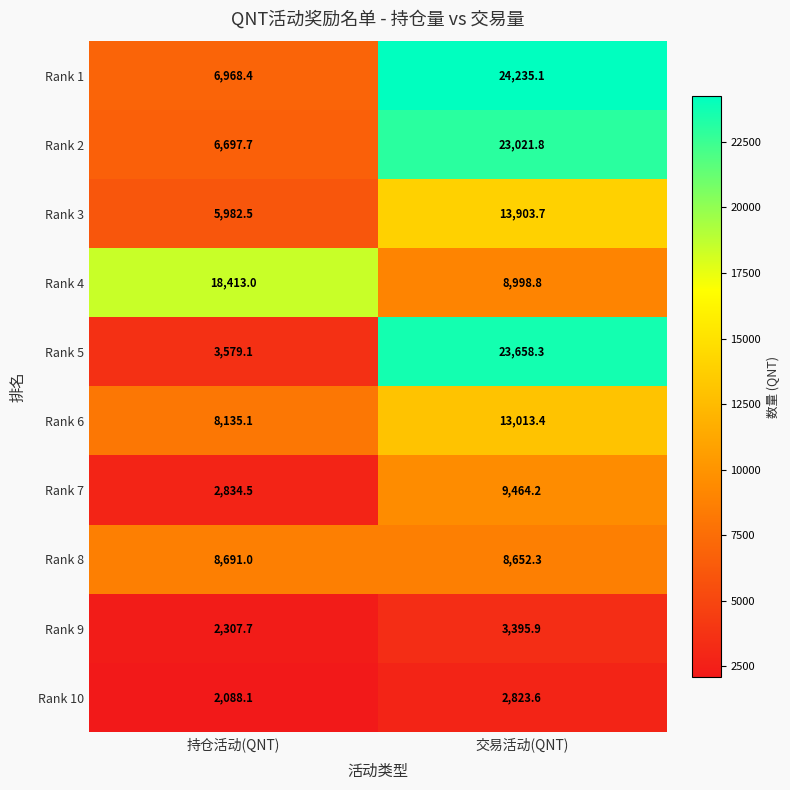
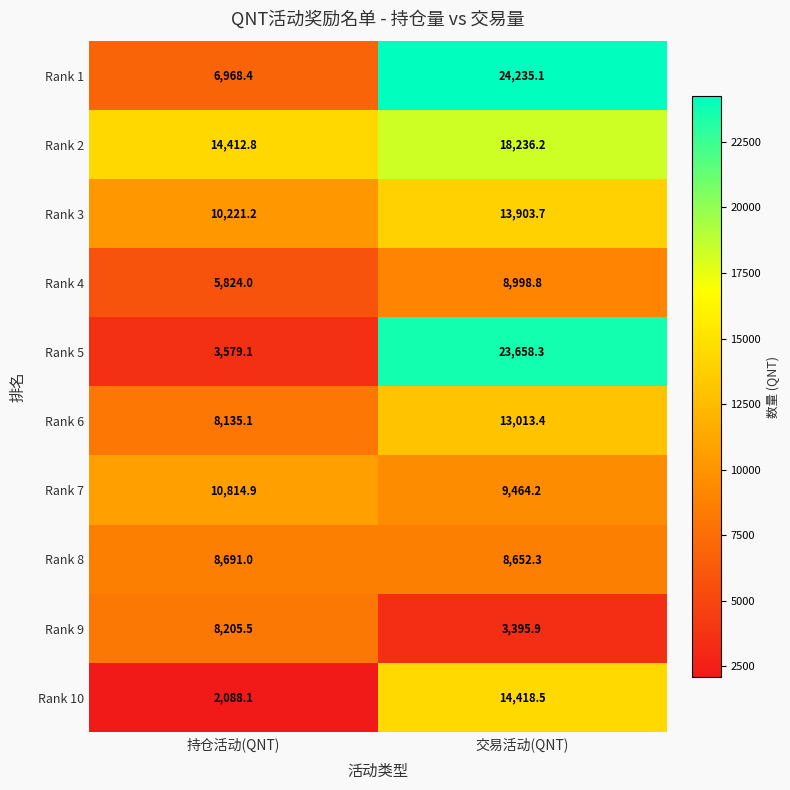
Rank 2, 持仓活动(QNT): 6,697.7 -> 14,412.8
Rank 2, 交易活动(QNT): 23,021.8 -> 18,236.2
Rank 3, 持仓活动(QNT): 5,982.5 -> 10,221.2
Rank 4, 持仓活动(QNT): 18,413.0 -> 5,824.0
Rank 7, 持仓活动(QNT): 2,834.5 -> 10,814.9
Rank 9, 持仓活动(QNT): 2,307.7 -> 8,205.5
Rank 10, 交易活动(QNT): 2,823.6 -> 14,418.5
